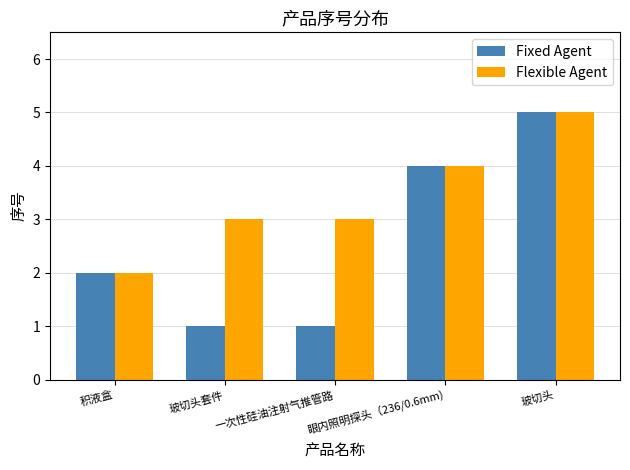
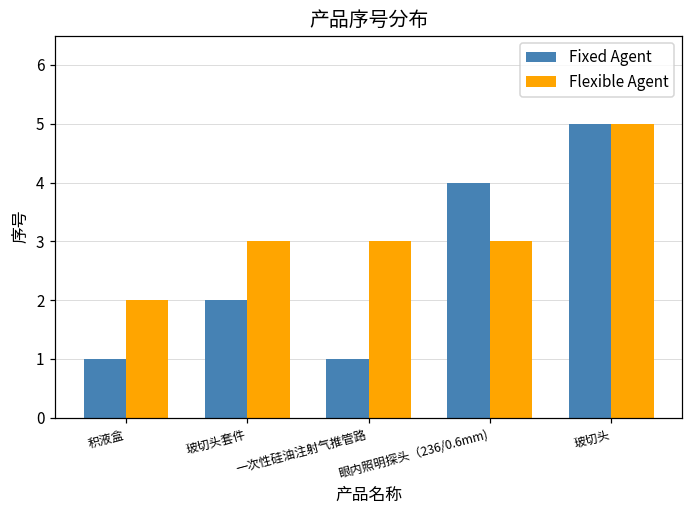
Fixed Agent, 积液盒: 2 -> 1
Fixed Agent, 玻切头套件: 1 -> 2
Flexible Agent, 眼内照明探头（236/0.6mm): 4 -> 3
